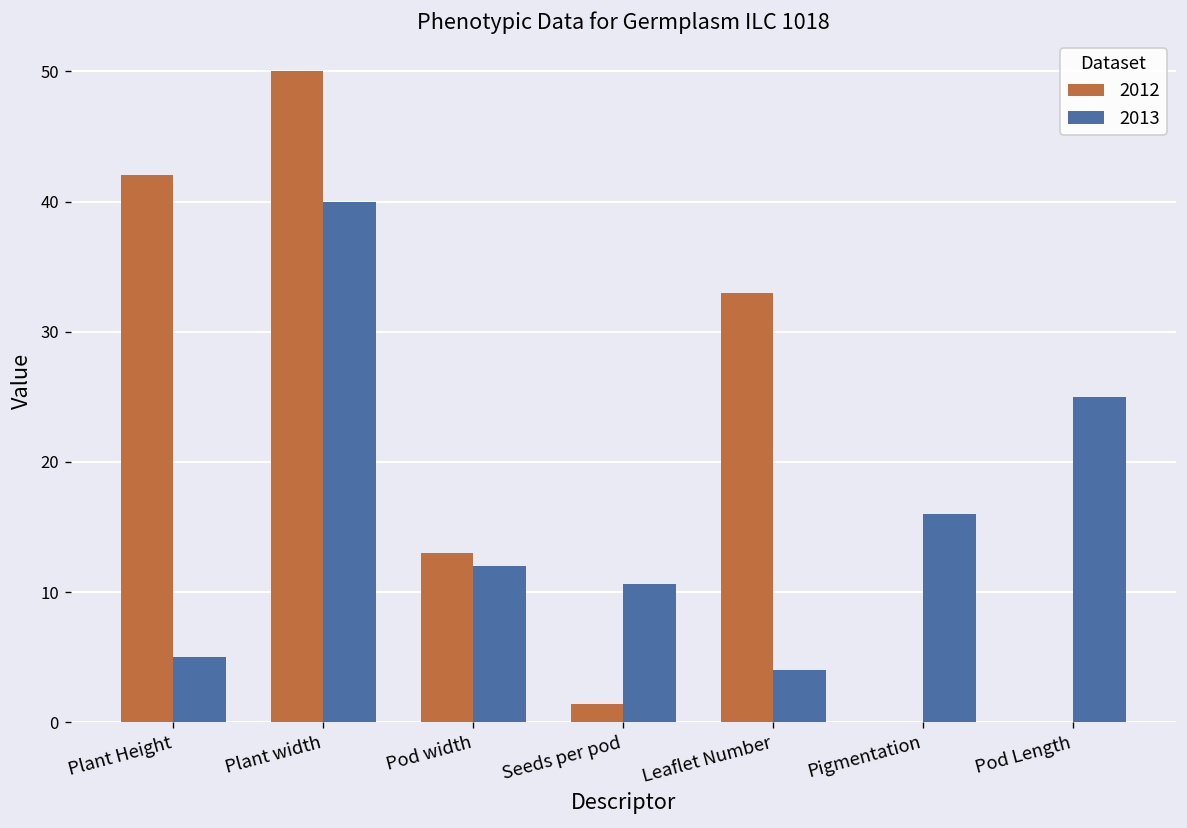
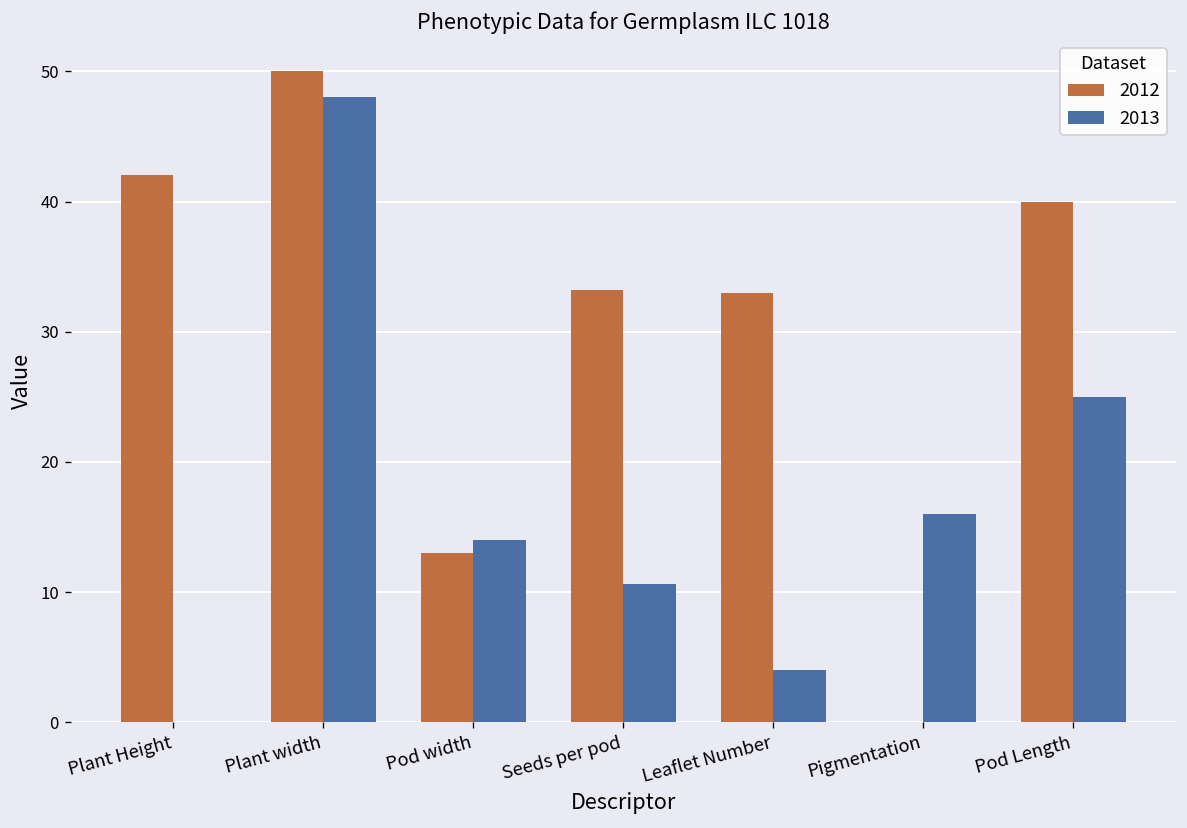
2013, Plant Height: 5 -> 0
2013, Plant width: 40 -> 48
2013, Pod width: 12 -> 14
2012, Seeds per pod: 1.4 -> 33.2
2012, Pod Length: 0 -> 40
